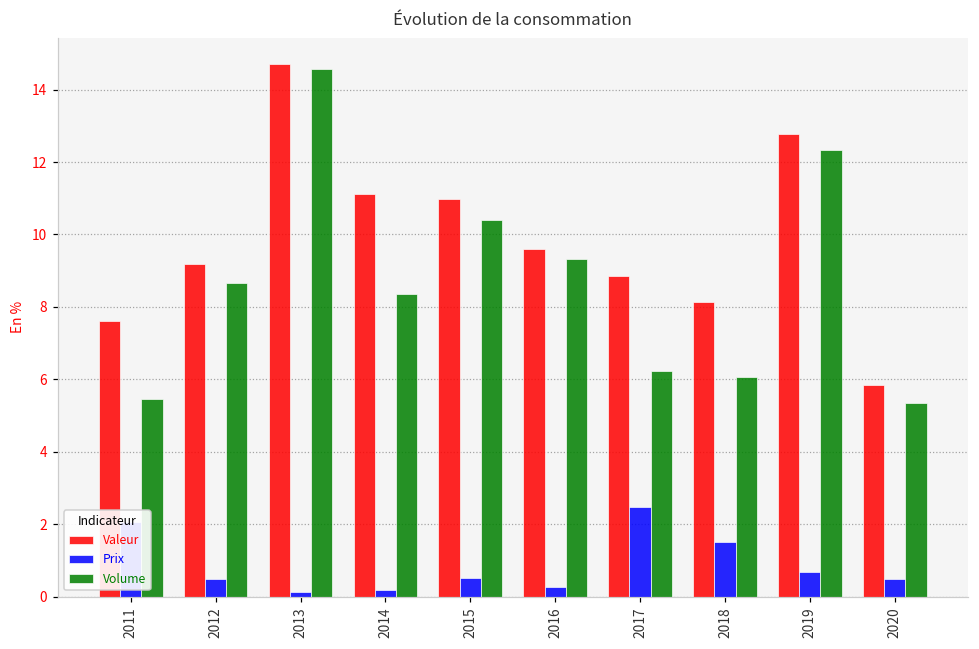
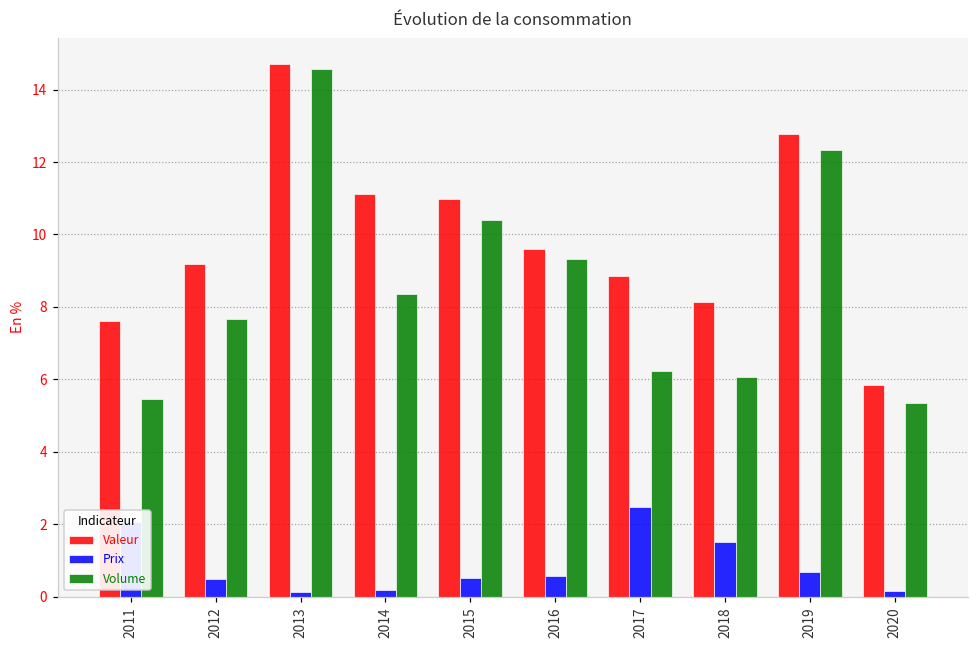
Volume, 2012: 8.6 -> 7.7
Prix, 2016: 0.3 -> 0.6
Prix, 2020: 0.5 -> 0.2
